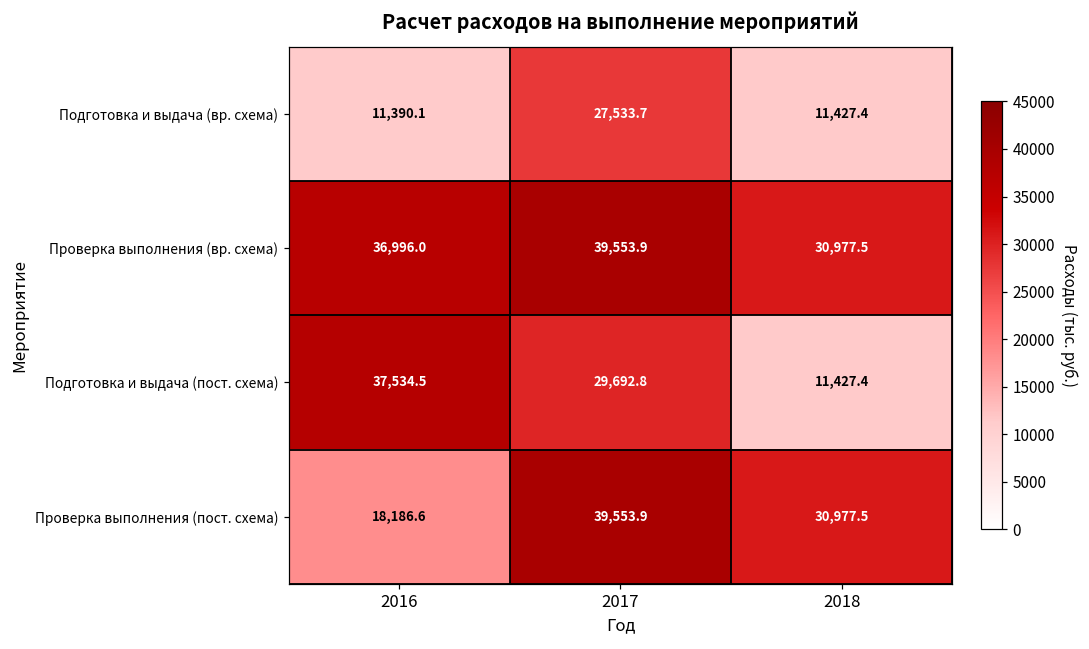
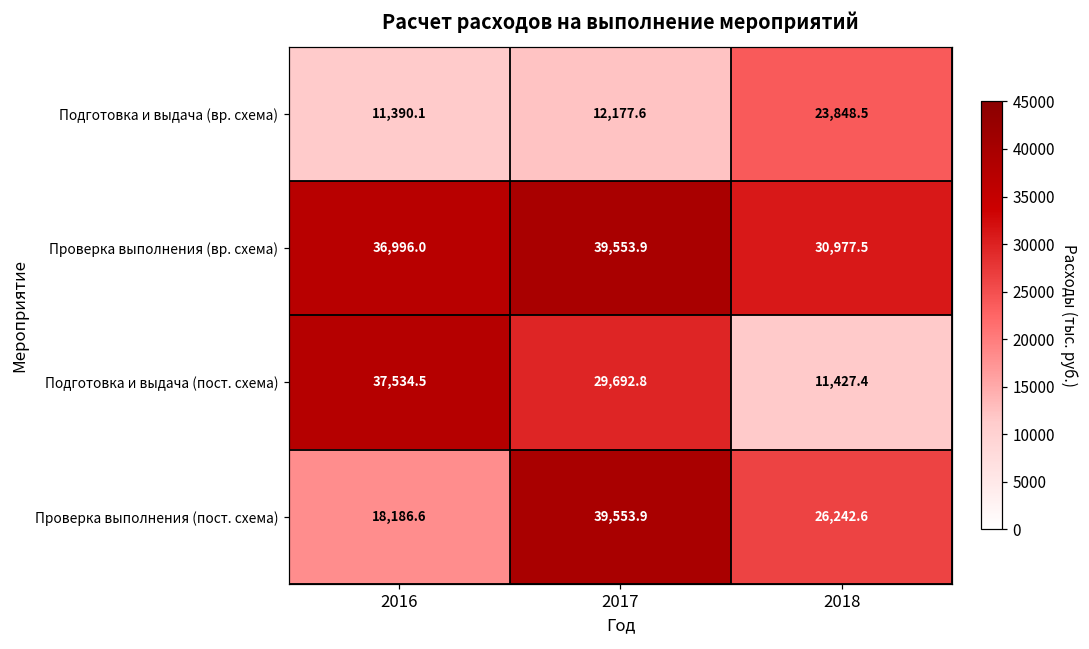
Подготовка и выдача (вр. схема), 2017: 27,533.7 -> 12,177.6
Подготовка и выдача (вр. схема), 2018: 11,427.4 -> 23,848.5
Проверка выполнения (пост. схема), 2018: 30,977.5 -> 26,242.6
